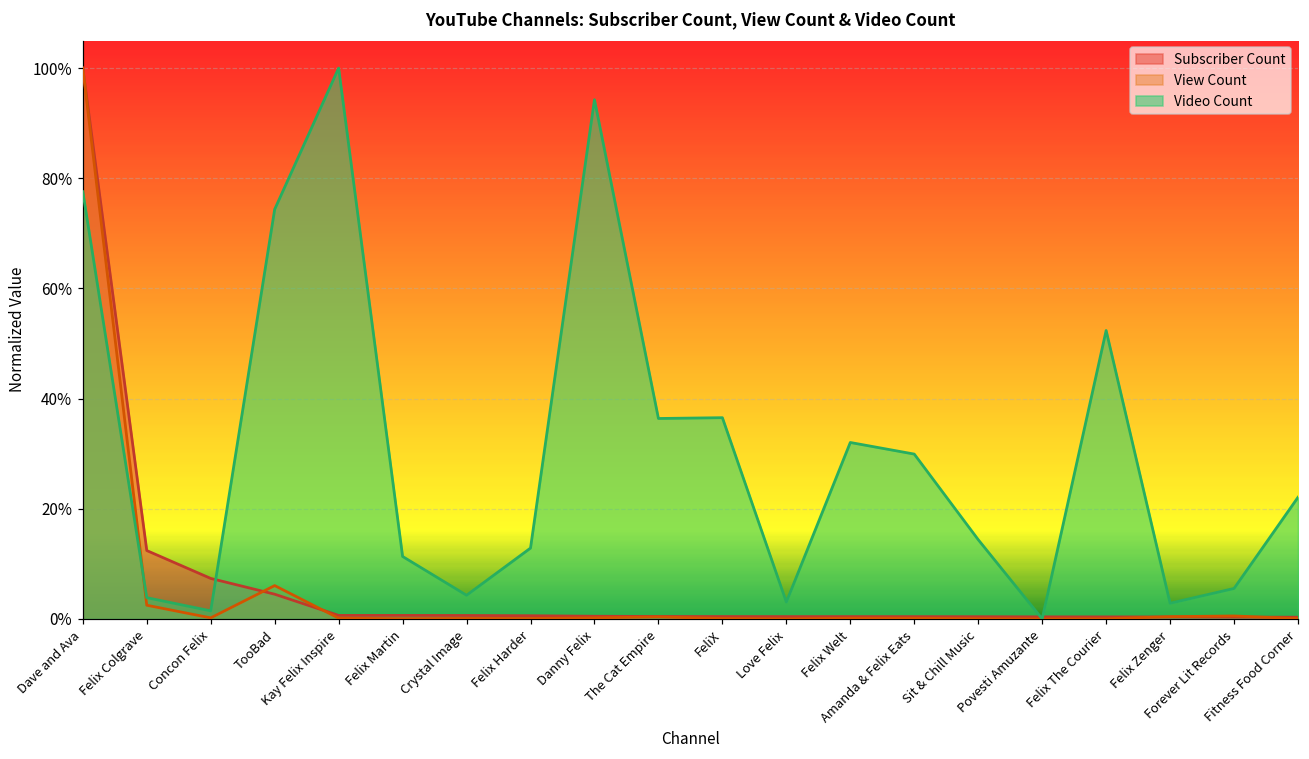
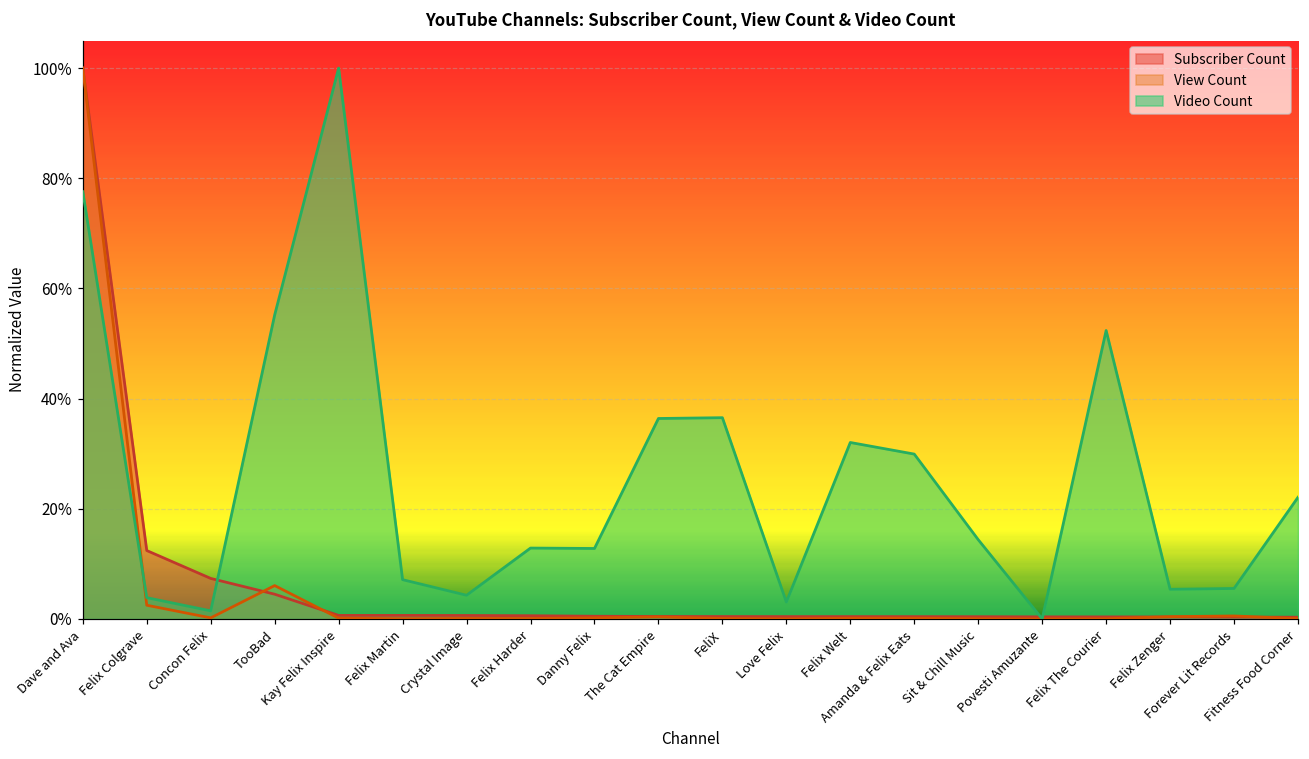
Video Count, TooBad: 74% -> 55%
Video Count, Felix Martin: 11% -> 7%
Video Count, Danny Felix: 94% -> 13%
Video Count, Felix Zenger: 3% -> 5%
